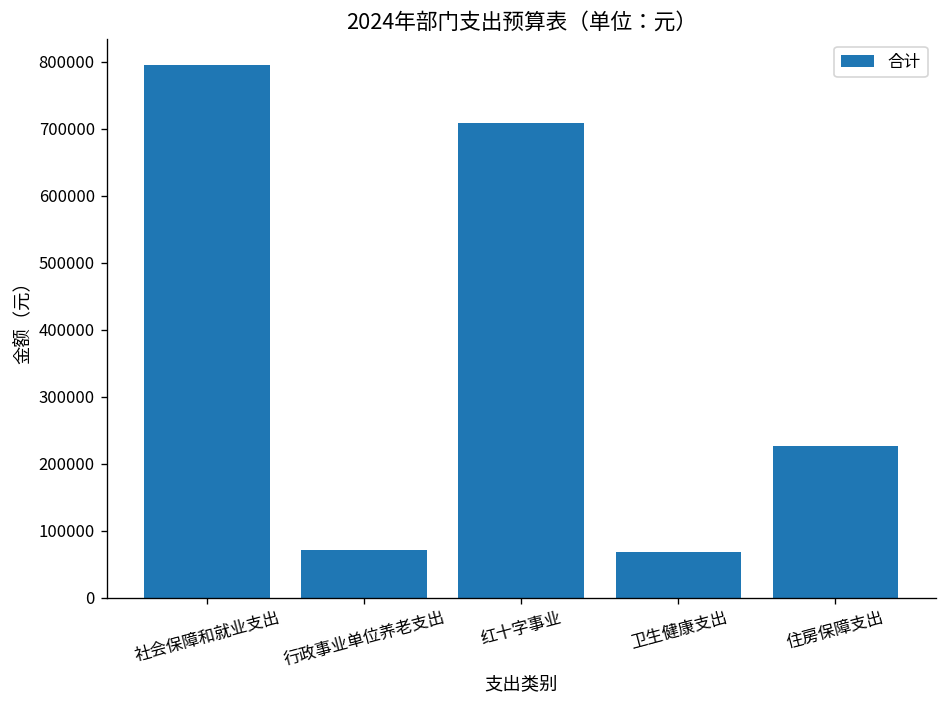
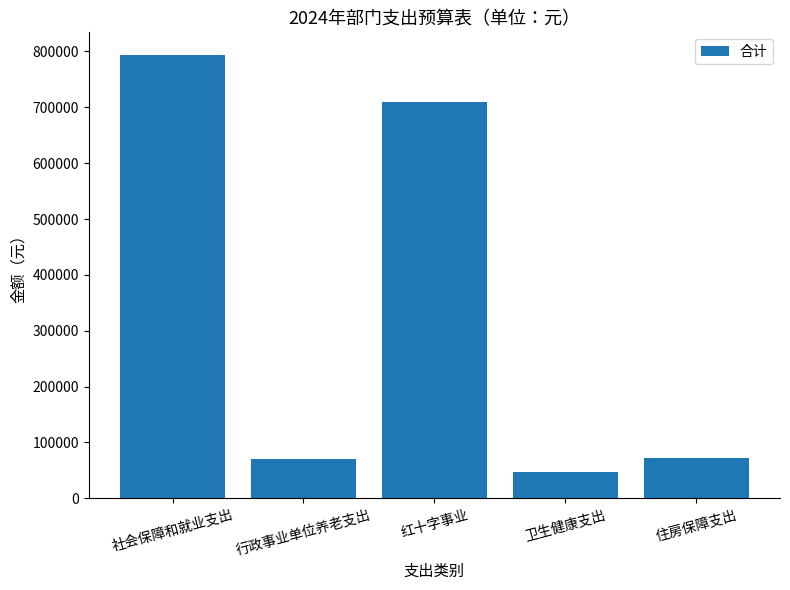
卫生健康支出: 70000 -> 50000
住房保障支出: 230000 -> 70000
